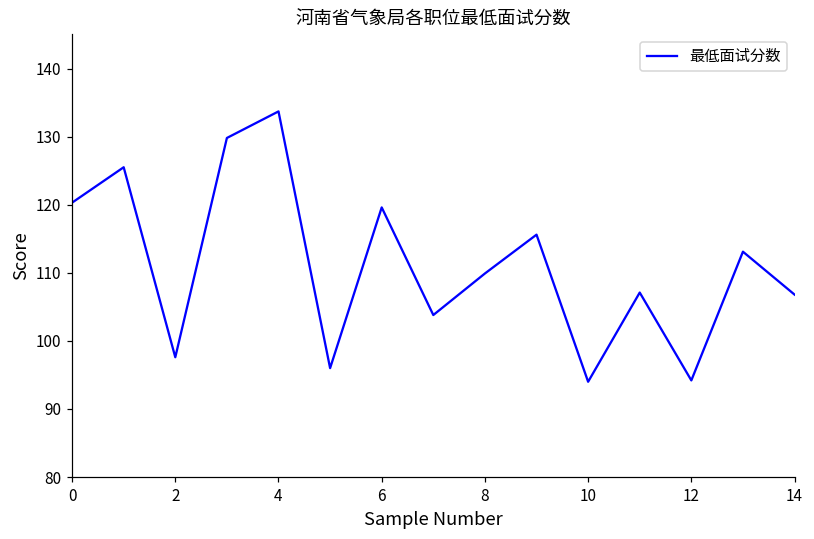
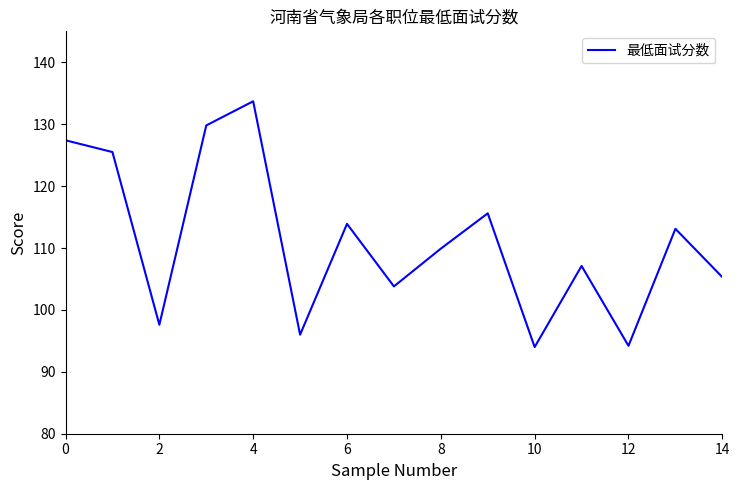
0: 120 -> 127
6: 120 -> 114
14: 107 -> 105
